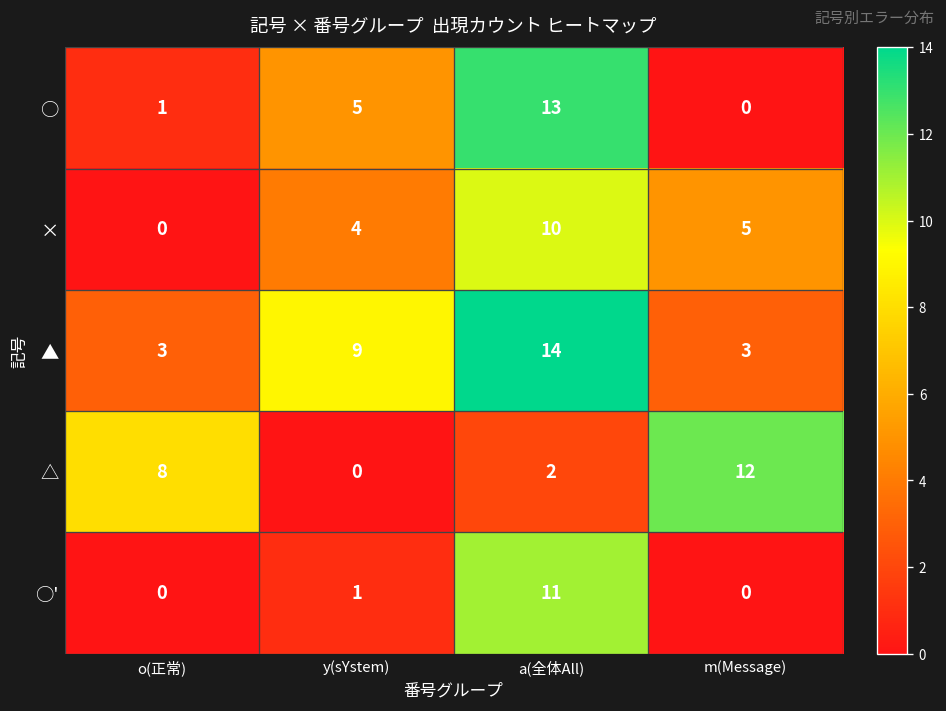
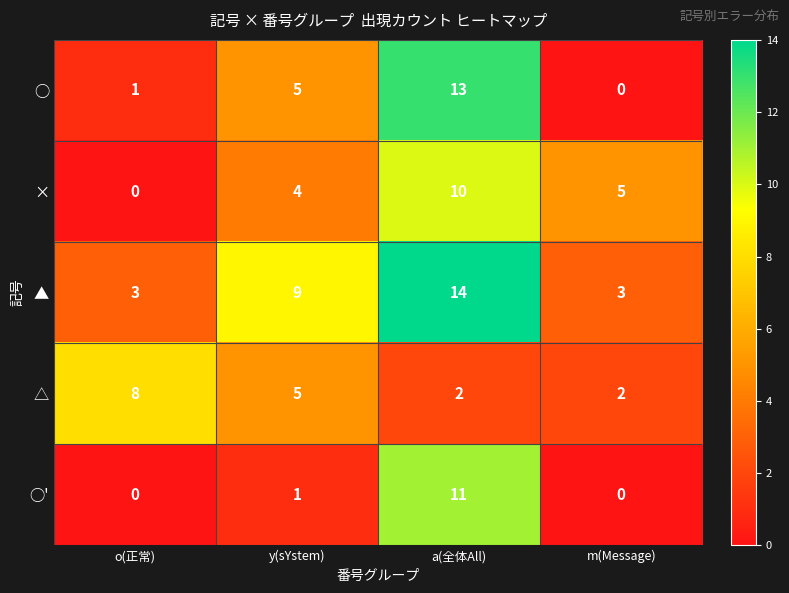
△, y(sYstem): 0 -> 5
△, m(Message): 12 -> 2
